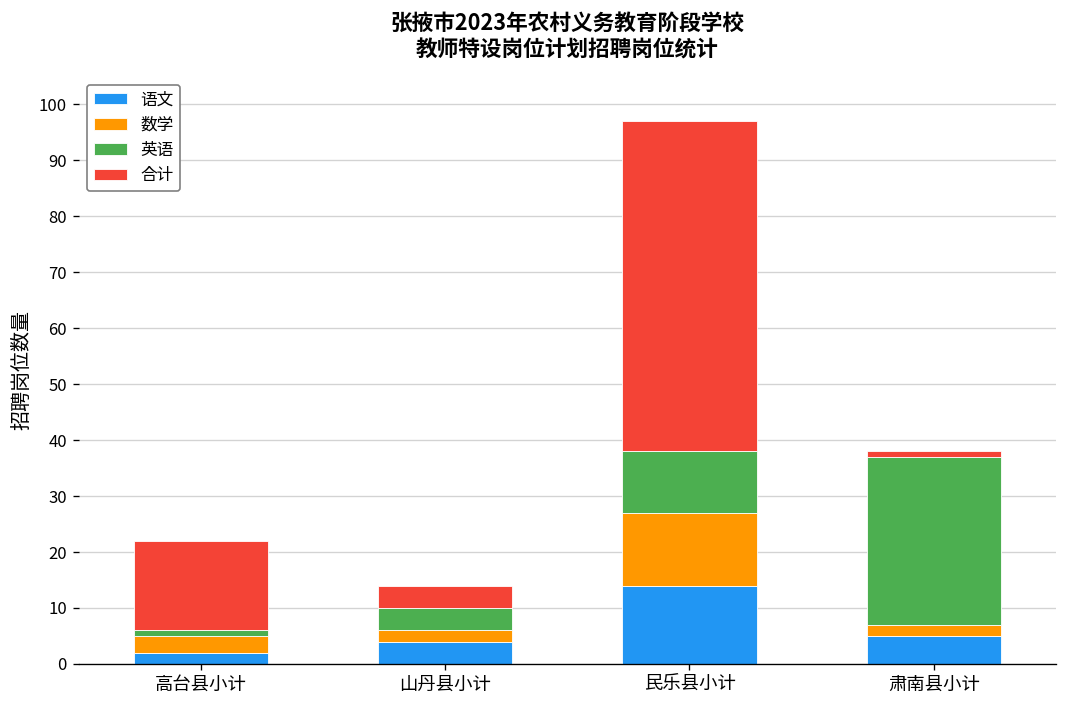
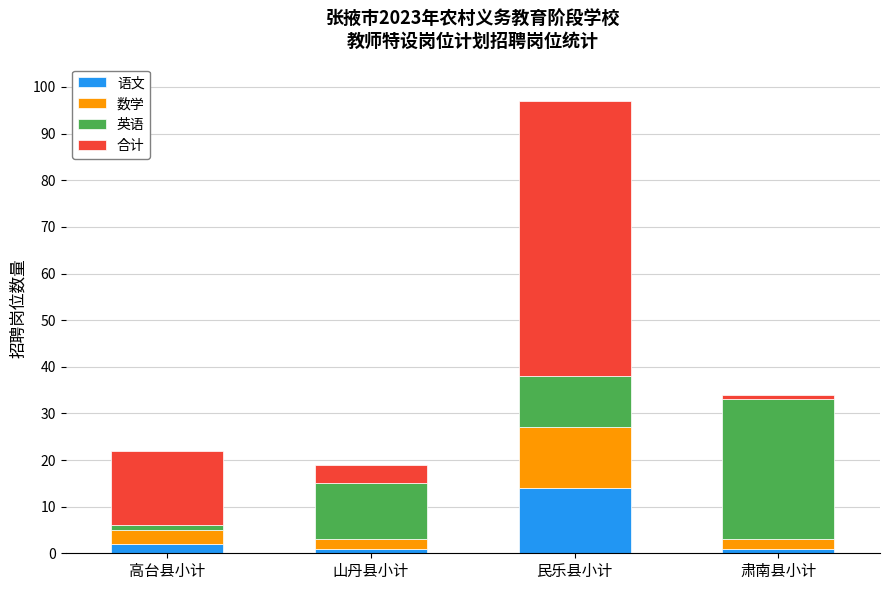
语文, 山丹县小计: 4 -> 1
英语, 山丹县小计: 4 -> 12
语文, 肃南县小计: 5 -> 1
